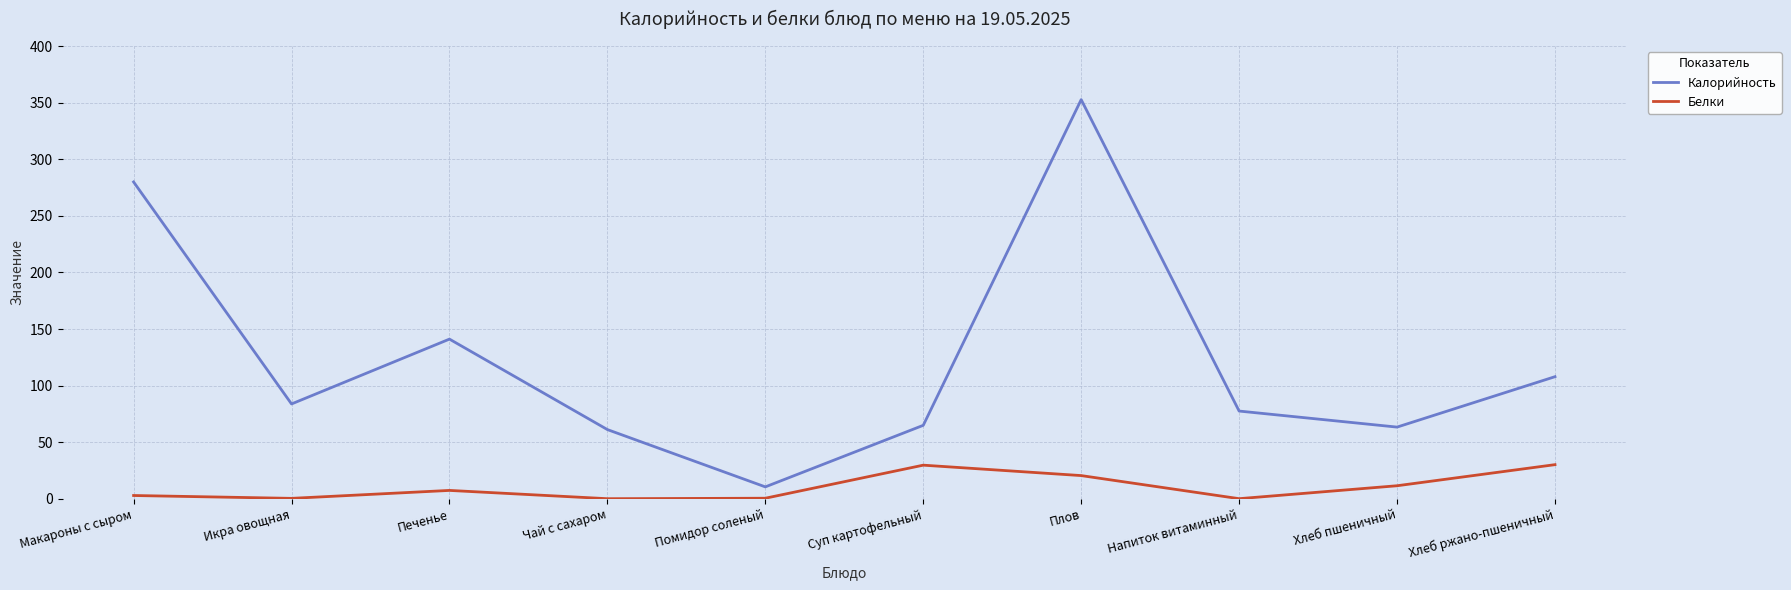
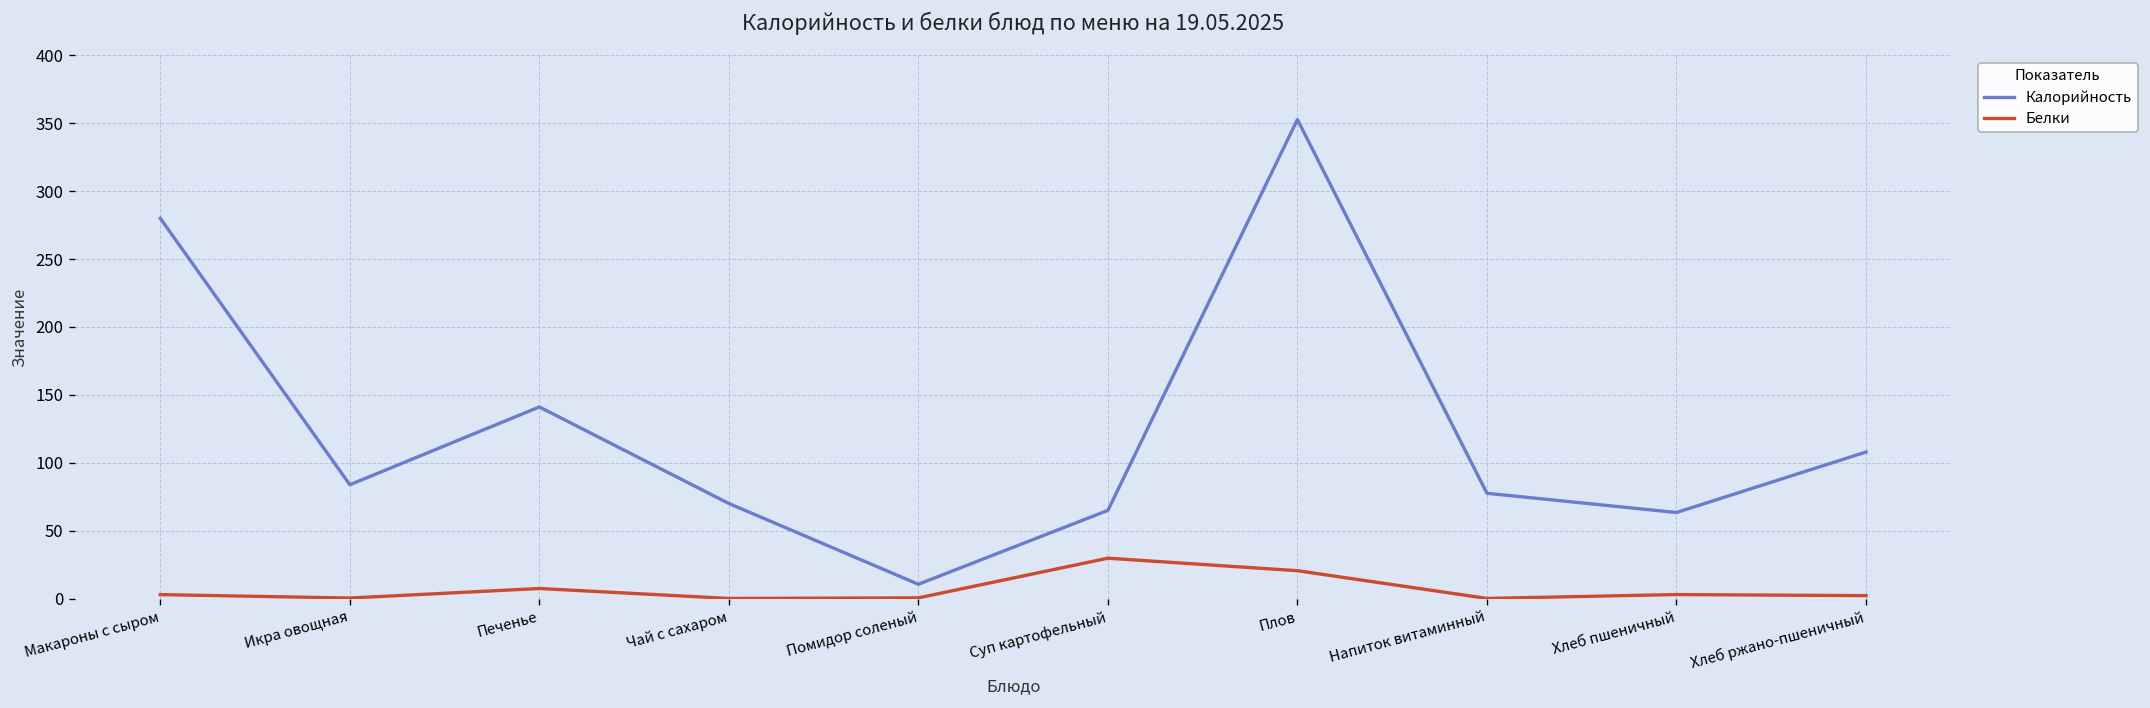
Калорийность, Чай с сахаром: 61 -> 70
Белки, Хлеб пшеничный: 12 -> 3
Белки, Хлеб ржано-пшеничный: 30 -> 2
